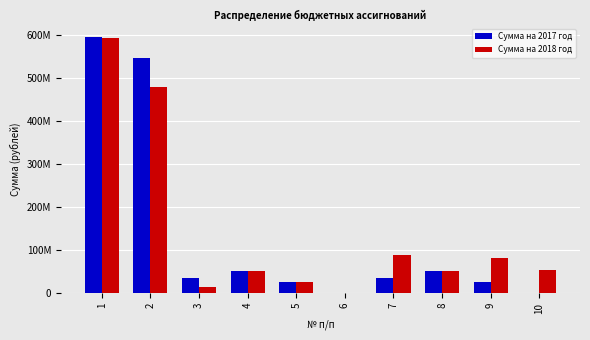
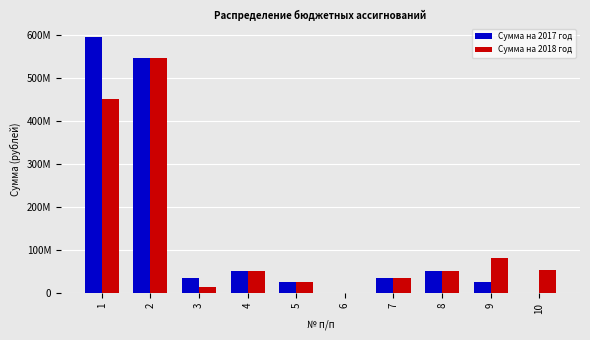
Сумма на 2018 год, 1: 590000000 -> 450000000
Сумма на 2018 год, 2: 480000000 -> 550000000
Сумма на 2018 год, 7: 90000000 -> 30000000
